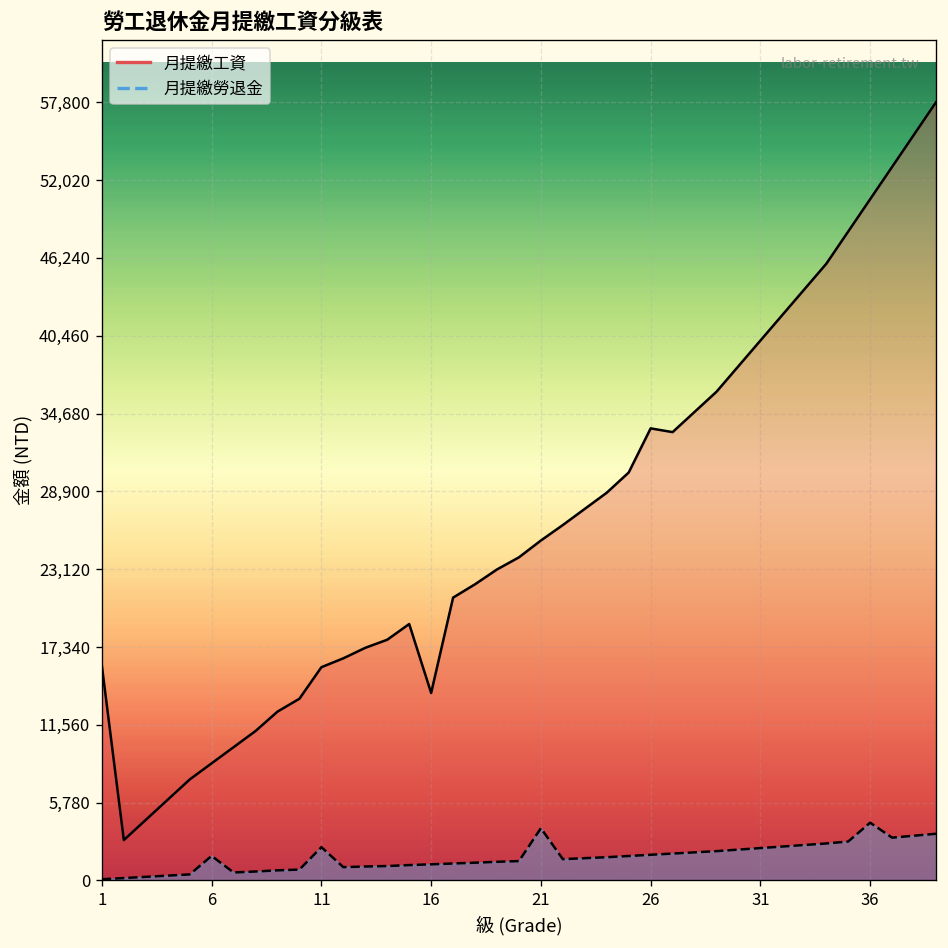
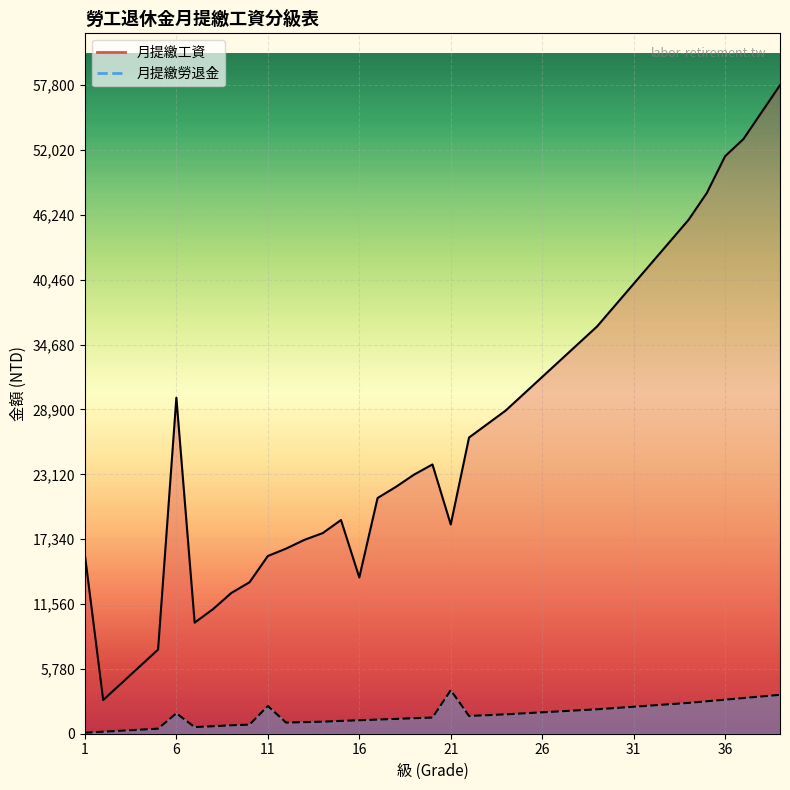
月提繳工資, 6: 8,700 -> 29,900
月提繳工資, 21: 25,300 -> 18,600
月提繳工資, 26: 33,600 -> 31,800
月提繳工資, 36: 50,600 -> 51,500
月提繳勞退金, 36: 4,300 -> 3,000
